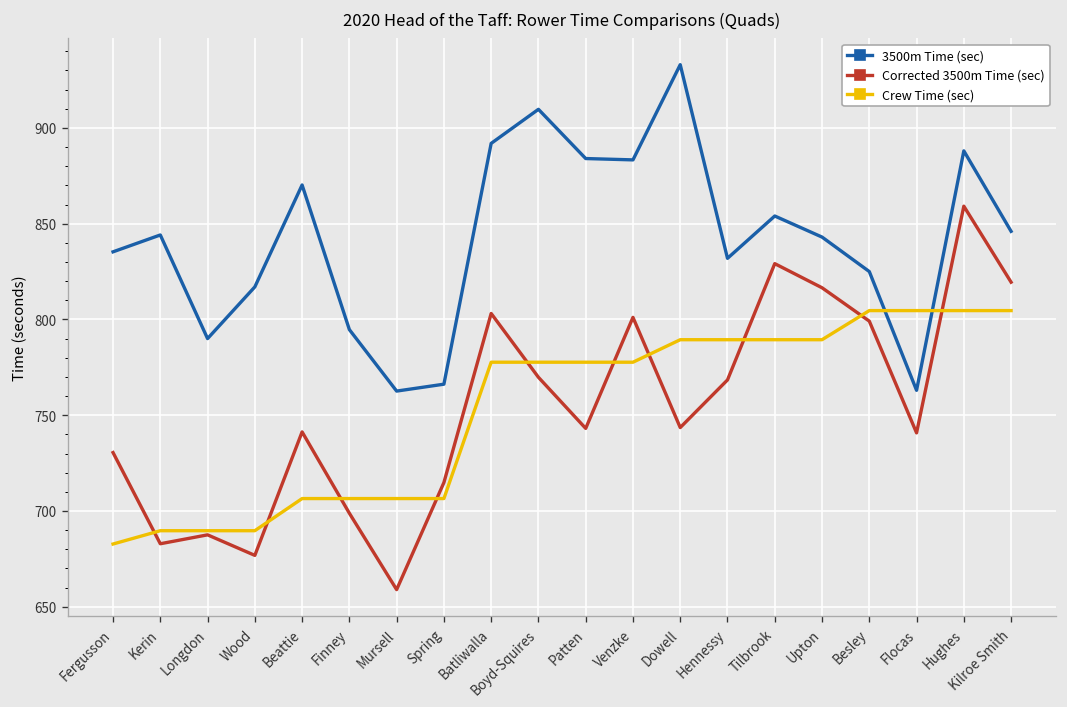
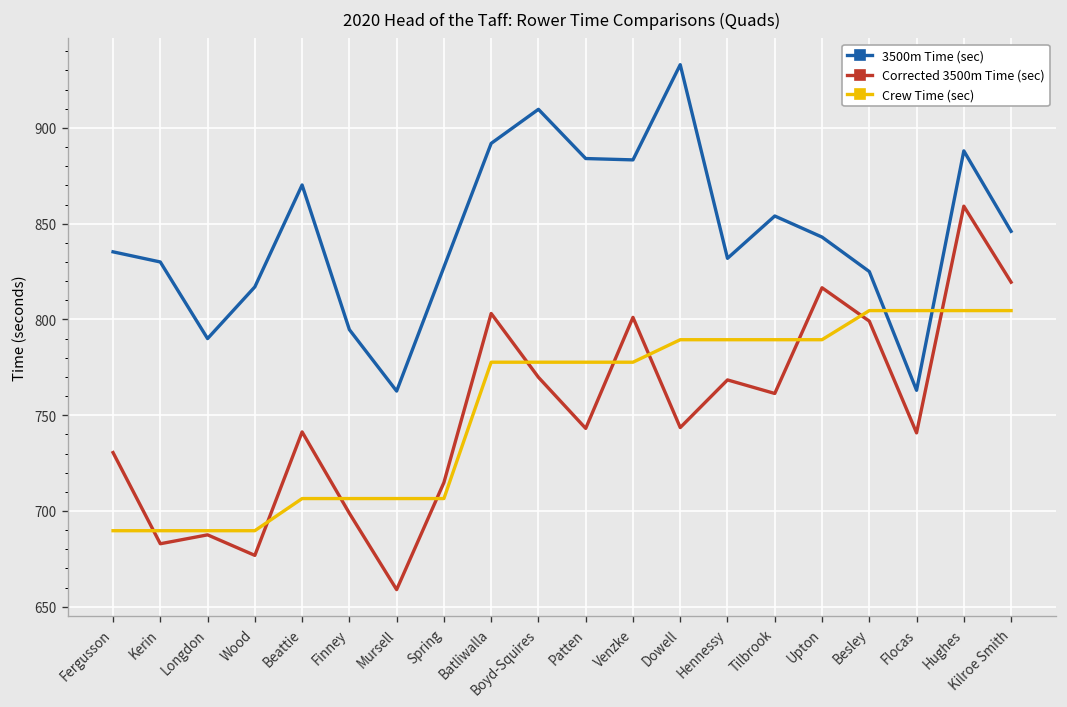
Crew Time (sec), Fergusson: 683 -> 690
3500m Time (sec), Kerin: 844 -> 830
3500m Time (sec), Spring: 766 -> 827
Corrected 3500m Time (sec), Tilbrook: 829 -> 761
